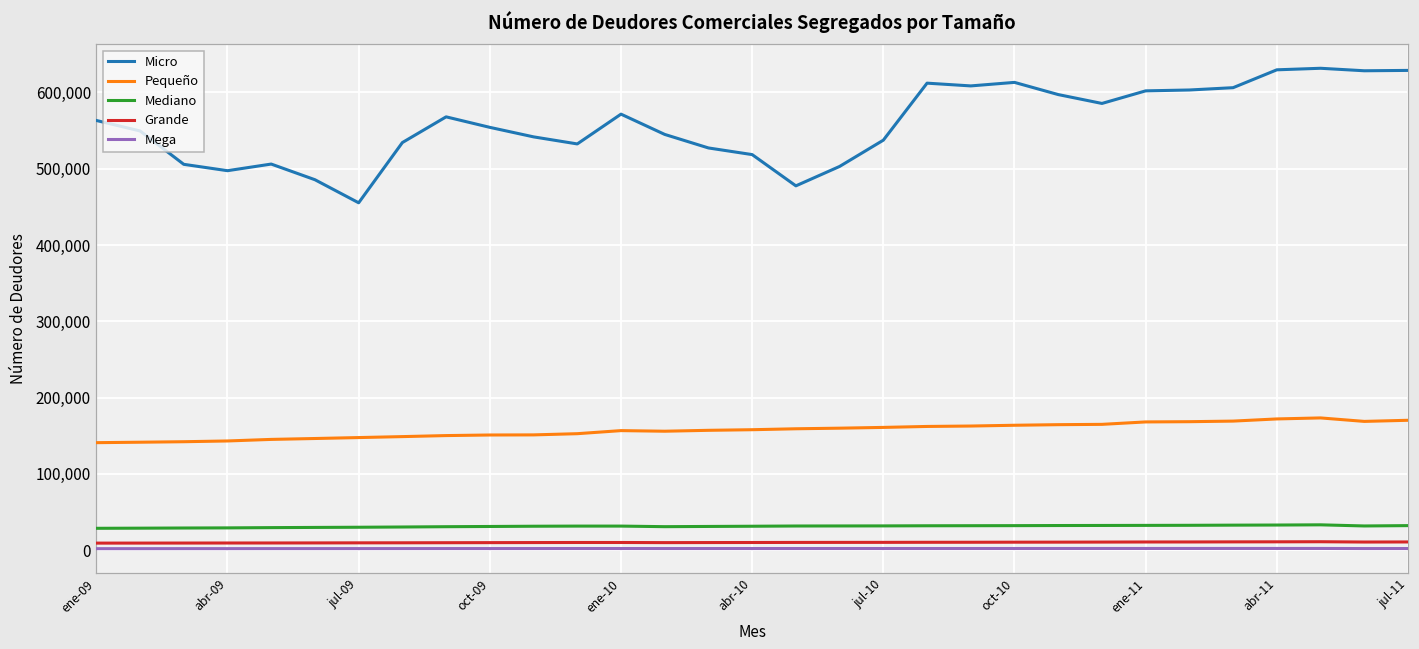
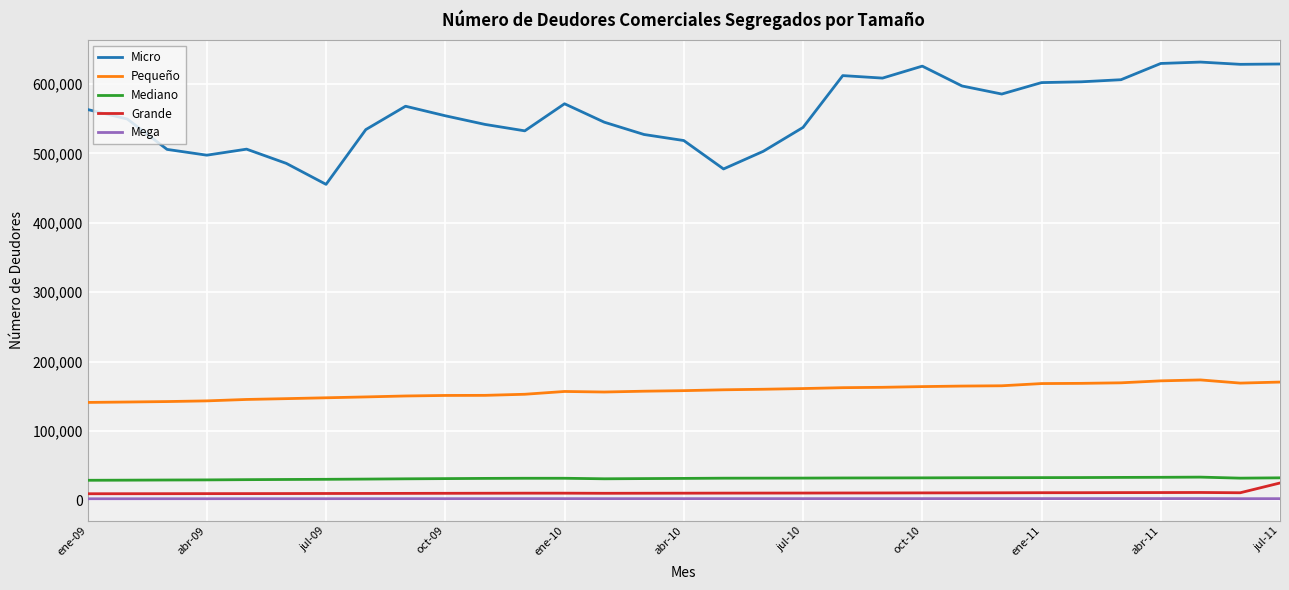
Micro, oct-10: 610,000 -> 630,000
Grande, jul-11: 10,000 -> 20,000
